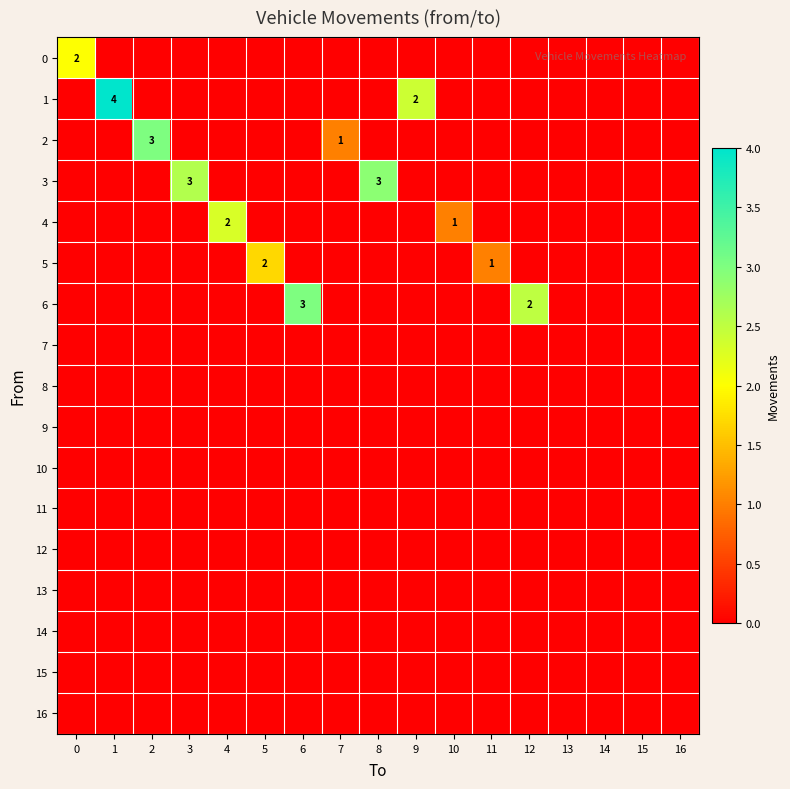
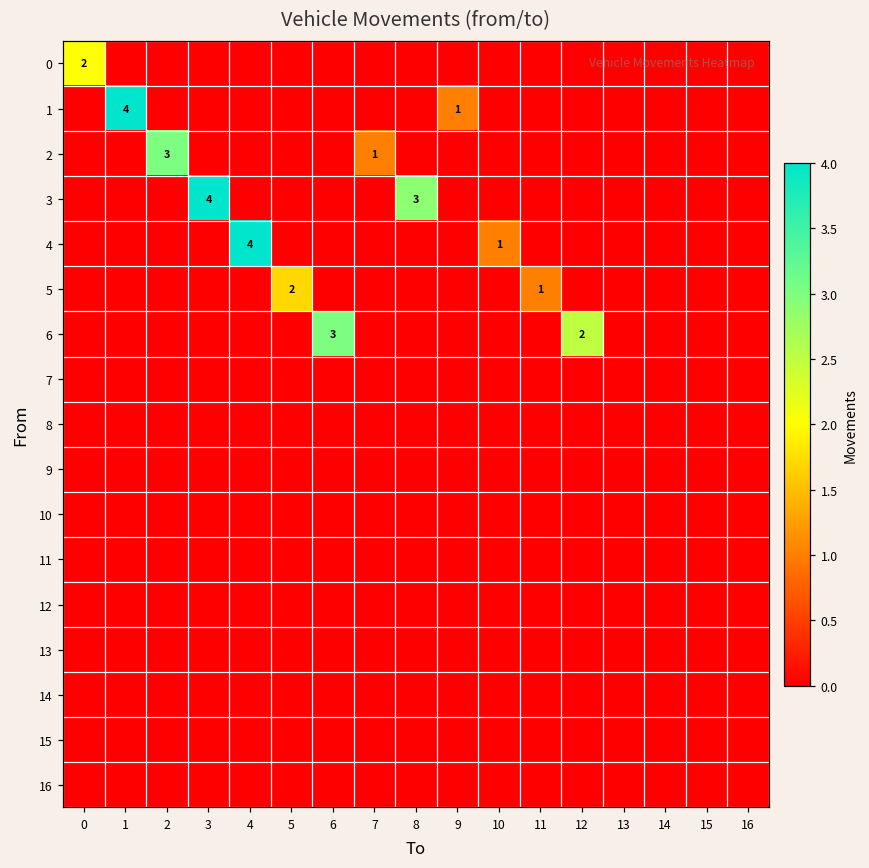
1, 9: 2 -> 1
3, 3: 3 -> 4
4, 4: 2 -> 4
